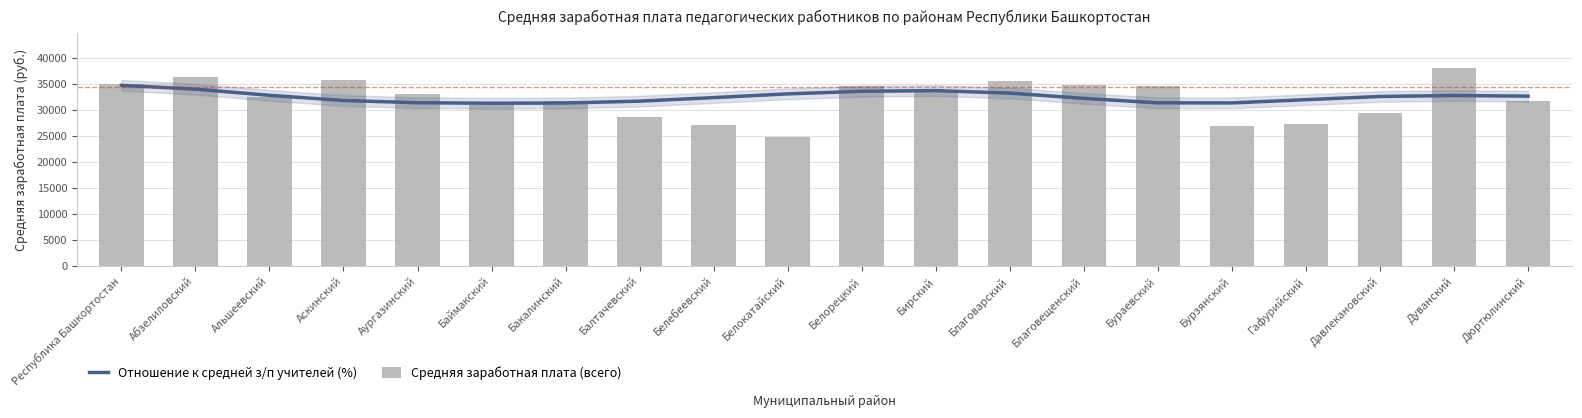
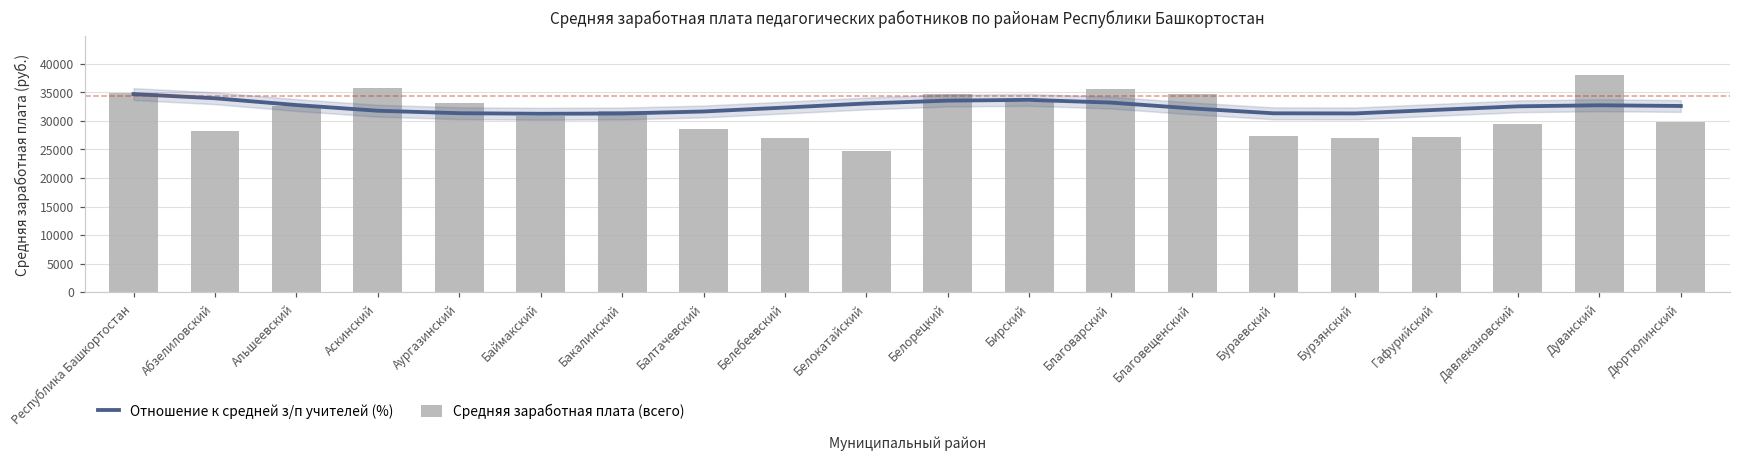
Средняя заработная плата (всего), Абзелиловский: 36000 -> 28000
Средняя заработная плата (всего), Бураевский: 35000 -> 27000
Средняя заработная плата (всего), Дюртюлинский: 32000 -> 30000
